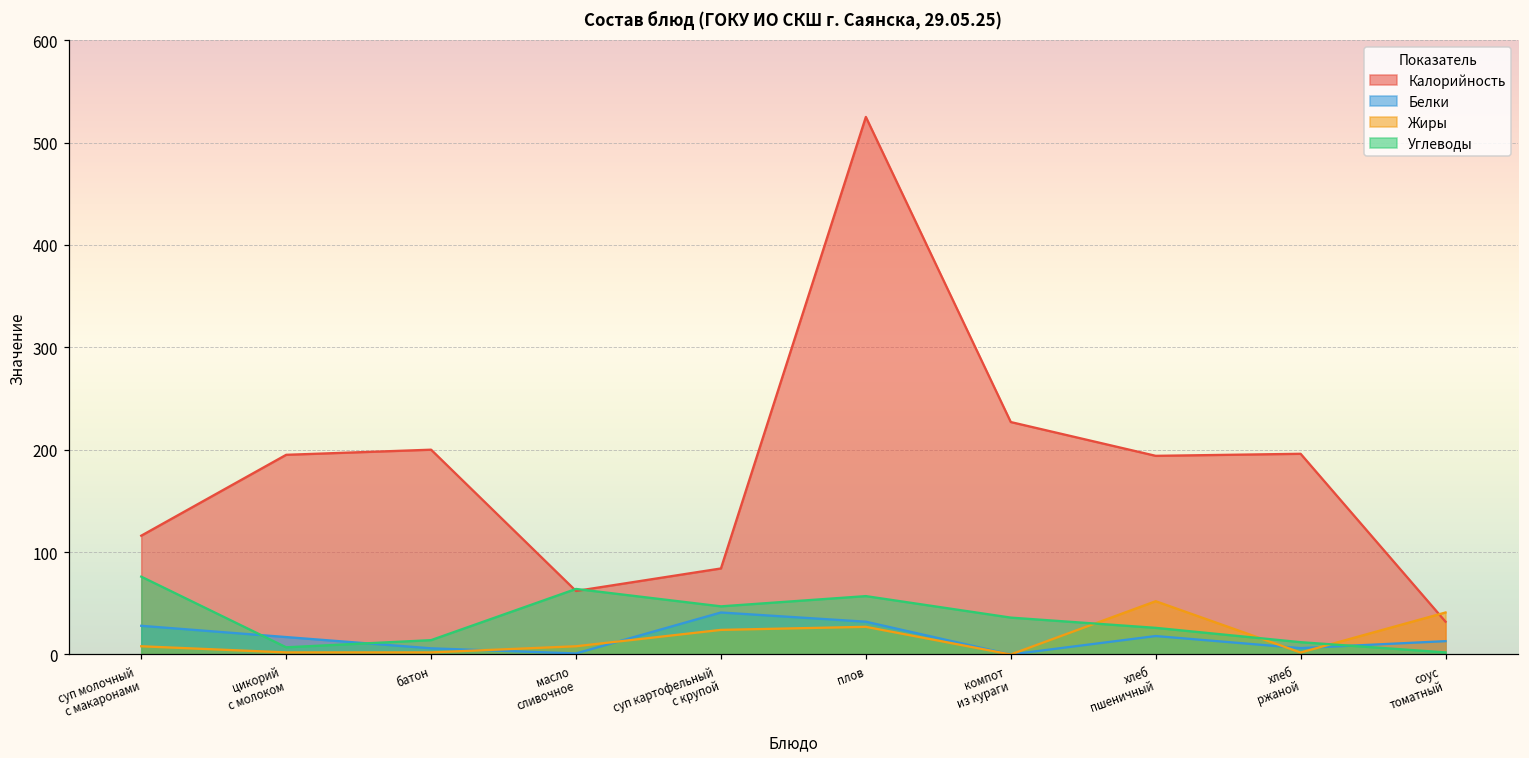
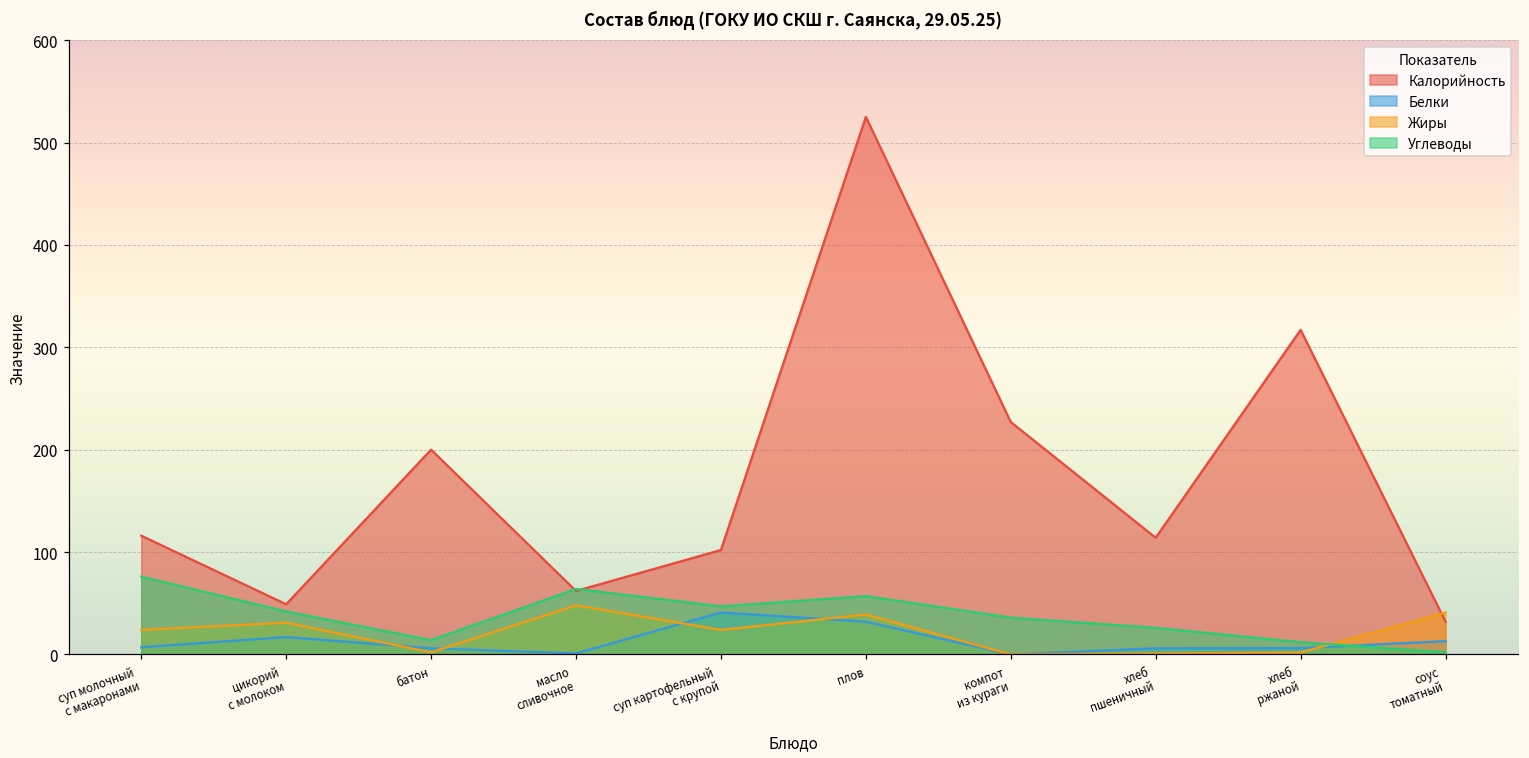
Белки, суп молочный с макаронами: 30 -> 10
Жиры, суп молочный с макаронами: 10 -> 20
Калорийность, цикорий с молоком: 200 -> 50
Жиры, цикорий с молоком: 0 -> 30
Углеводы, цикорий с молоком: 10 -> 40
Жиры, масло сливочное: 10 -> 50
Калорийность, суп картофельный с крупой: 80 -> 100
Жиры, плов: 30 -> 40
Калорийность, хлеб пшеничный: 190 -> 110
Белки, хлеб пшеничный: 20 -> 10
Жиры, хлеб пшеничный: 50 -> 0
Калорийность, хлеб ржаной: 200 -> 320
